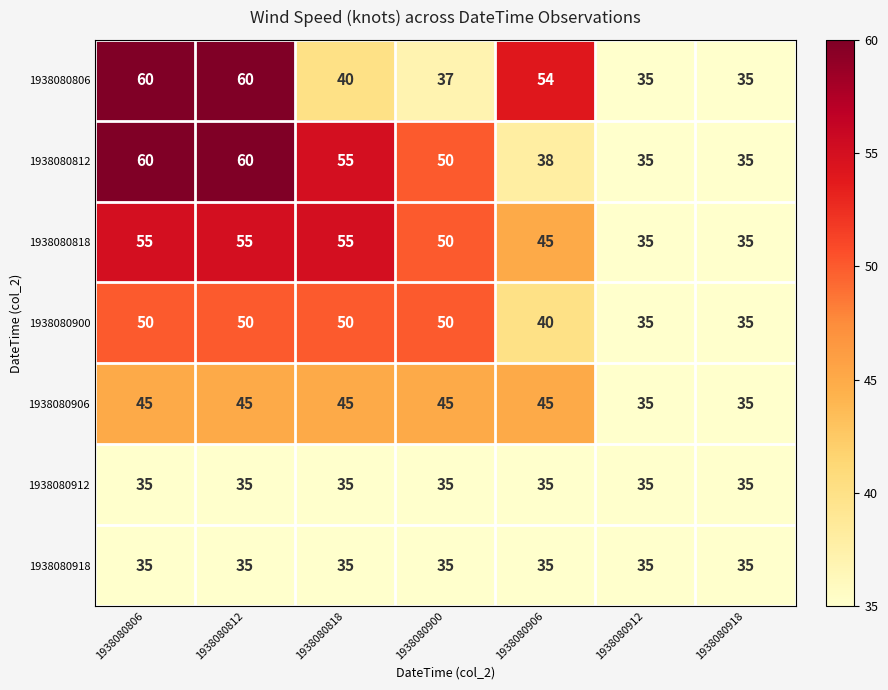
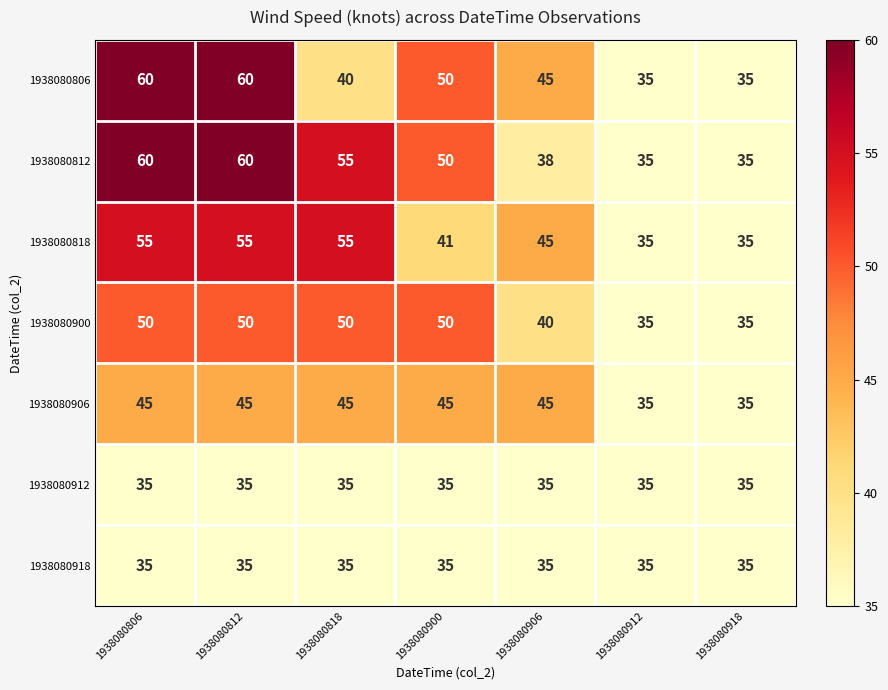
1938080806, 1938080900: 37 -> 50
1938080806, 1938080906: 54 -> 45
1938080818, 1938080900: 50 -> 41
